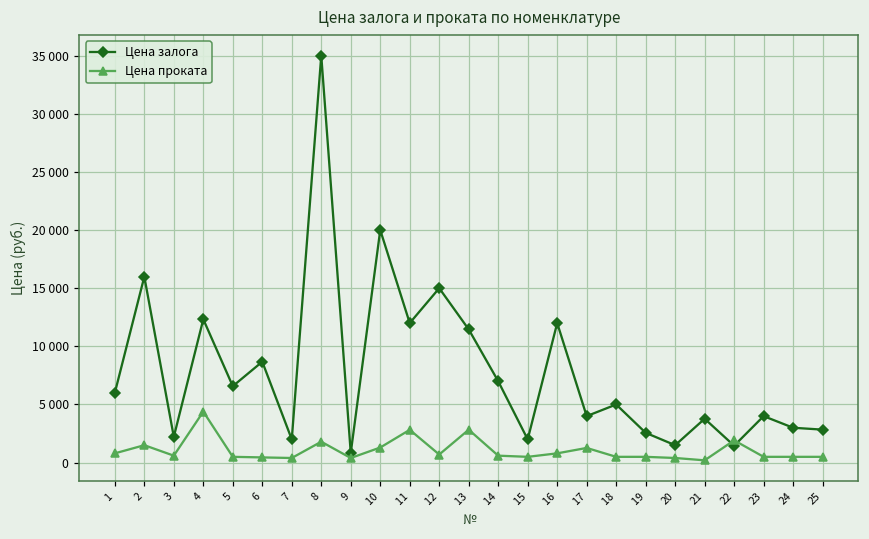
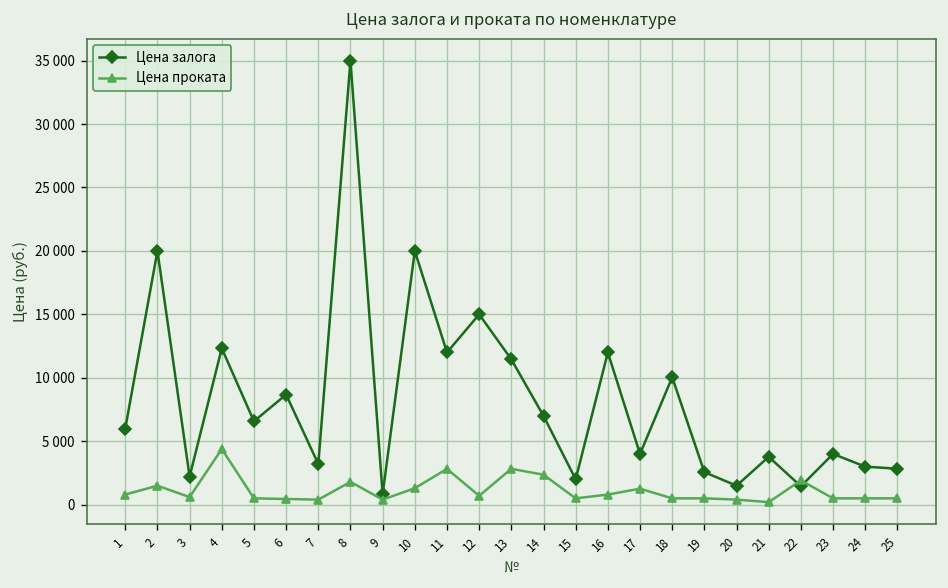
Цена залога, 2: 16000 -> 20000
Цена залога, 7: 2000 -> 3200
Цена проката, 14: 600 -> 2400
Цена залога, 18: 5000 -> 10000
